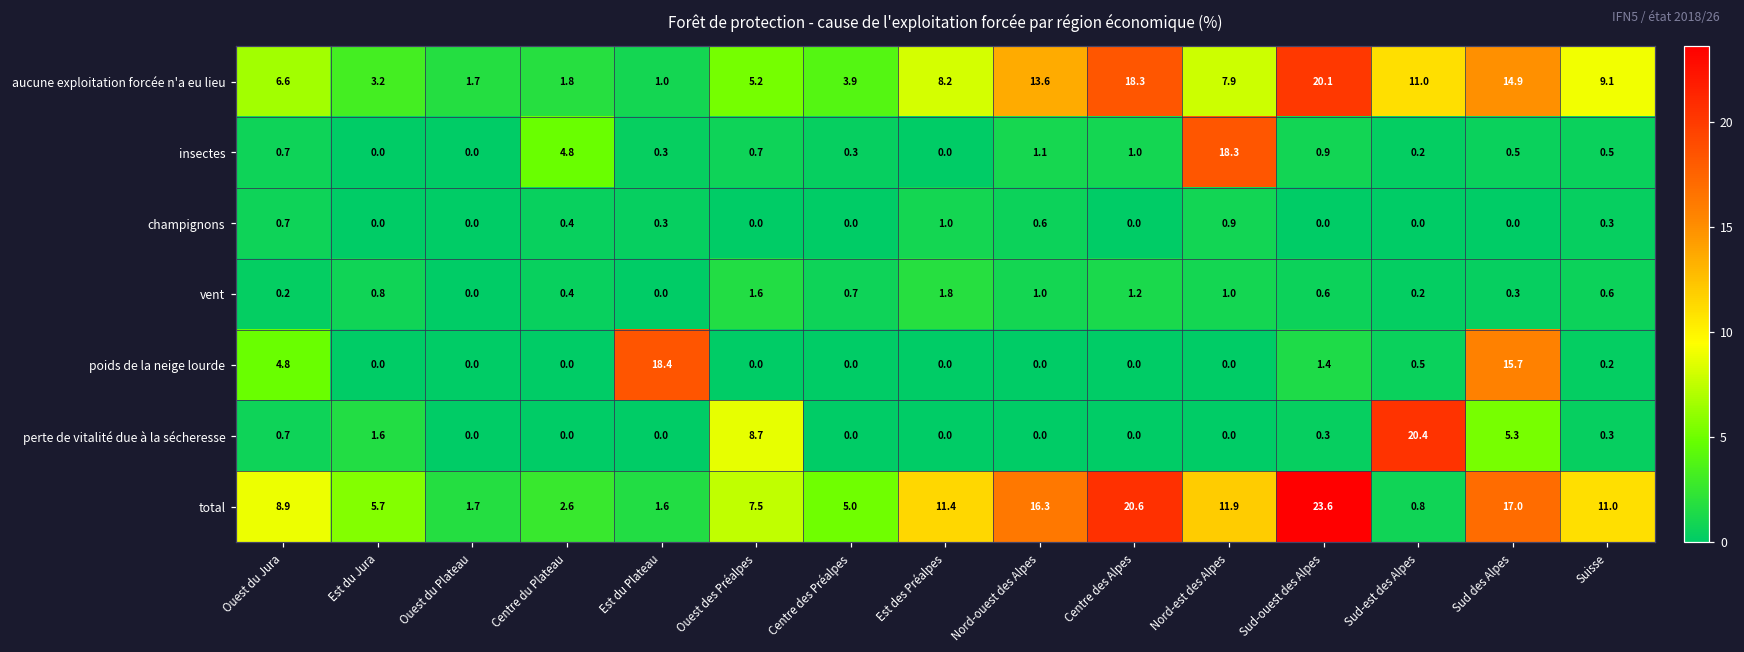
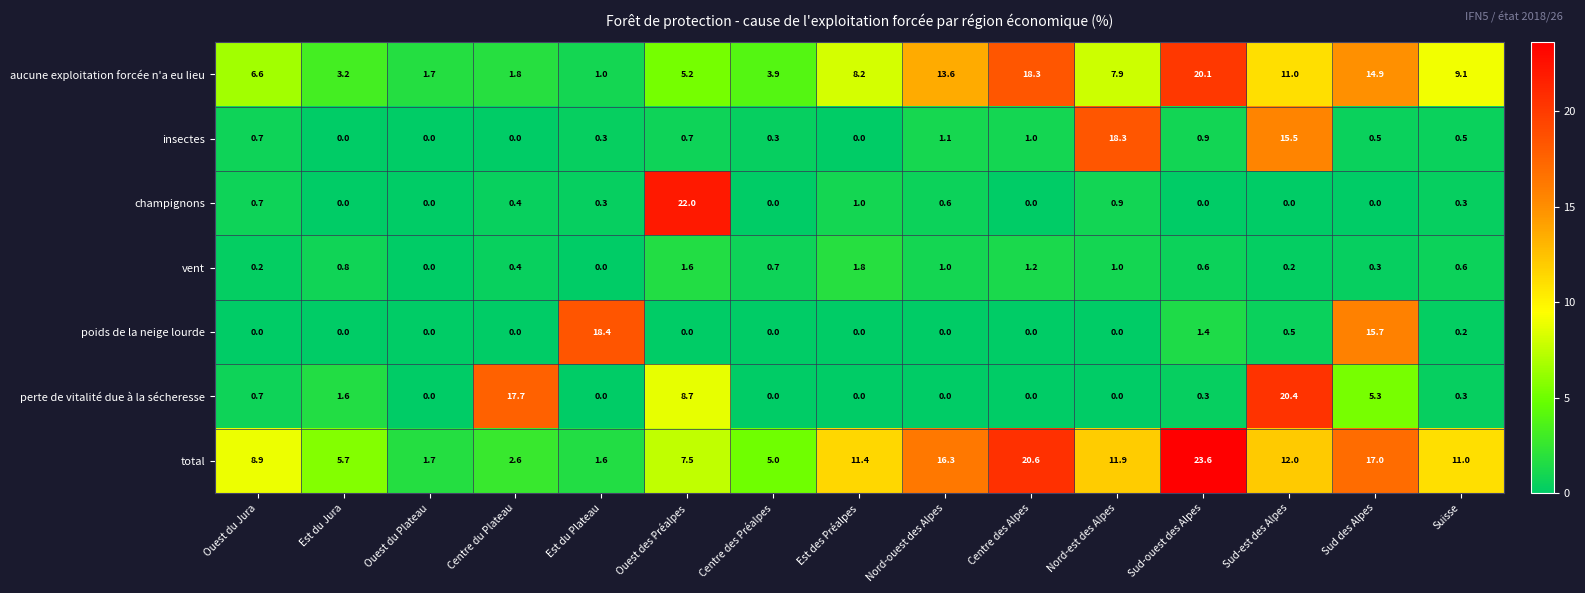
insectes, Centre du Plateau: 4.8 -> 0.0
insectes, Sud-est des Alpes: 0.2 -> 15.5
champignons, Ouest des Préalpes: 0.0 -> 22.0
poids de la neige lourde, Ouest du Jura: 4.8 -> 0.0
perte de vitalité due à la sécheresse, Centre du Plateau: 0.0 -> 17.7
total, Sud-est des Alpes: 0.8 -> 12.0
